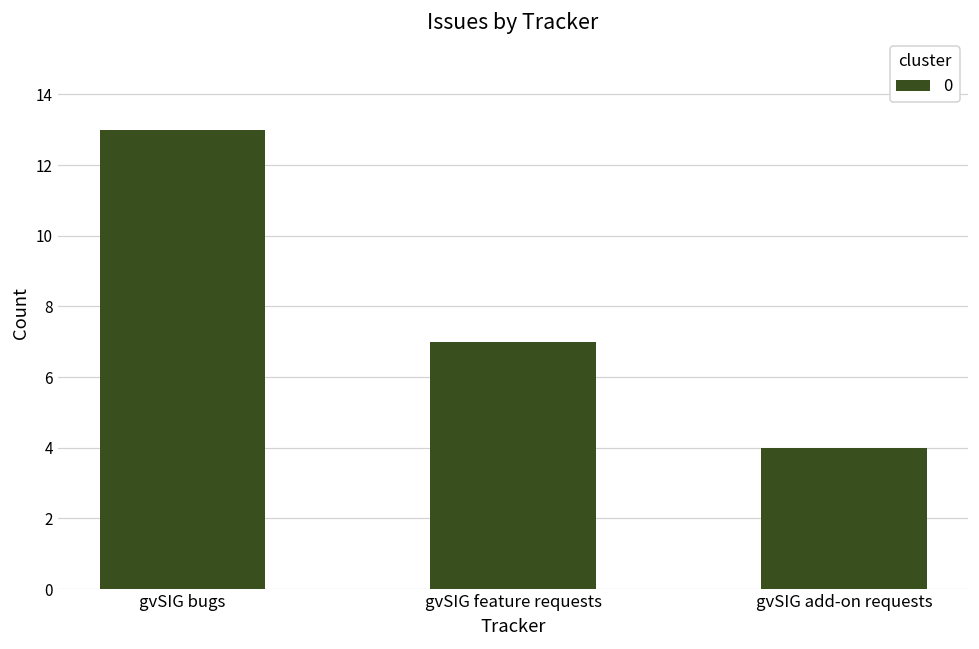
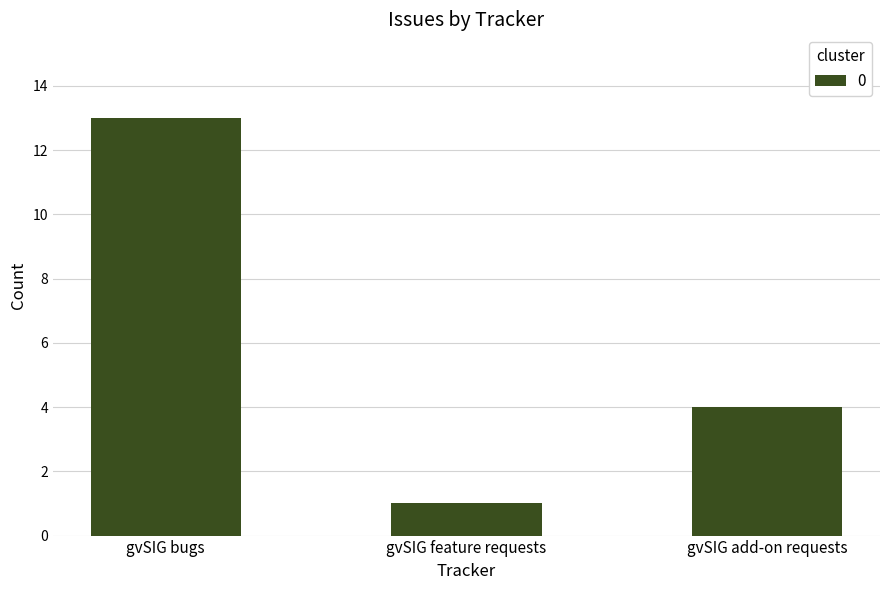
gvSIG feature requests: 7 -> 1
